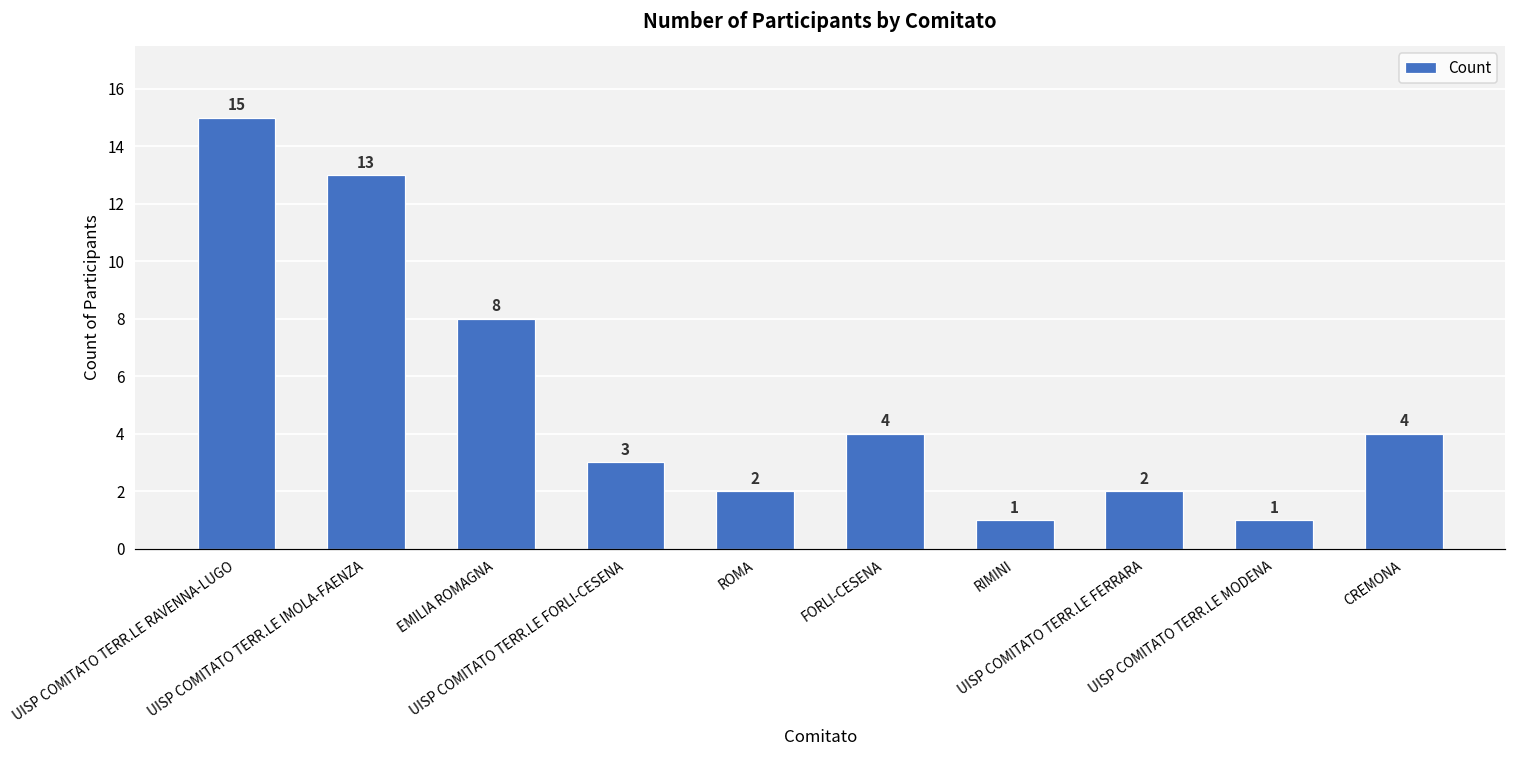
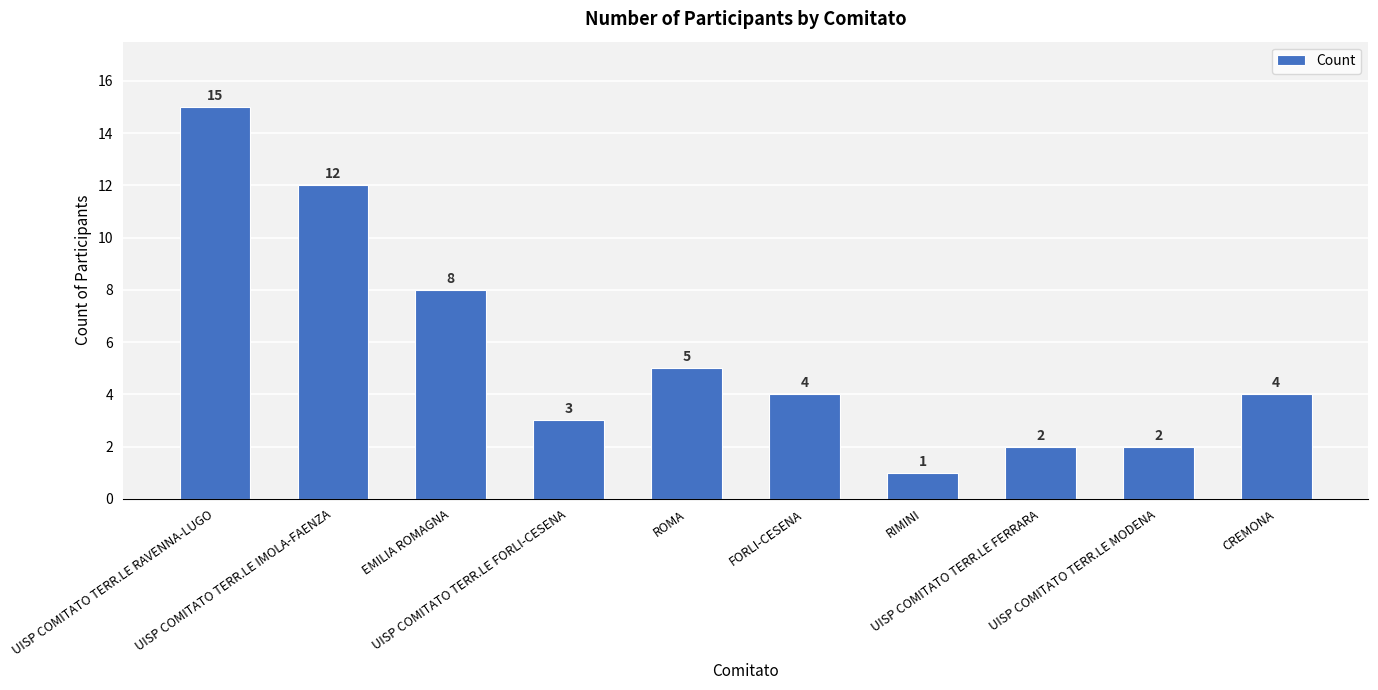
UISP COMITATO TERR.LE IMOLA-FAENZA: 13 -> 12
ROMA: 2 -> 5
UISP COMITATO TERR.LE MODENA: 1 -> 2
